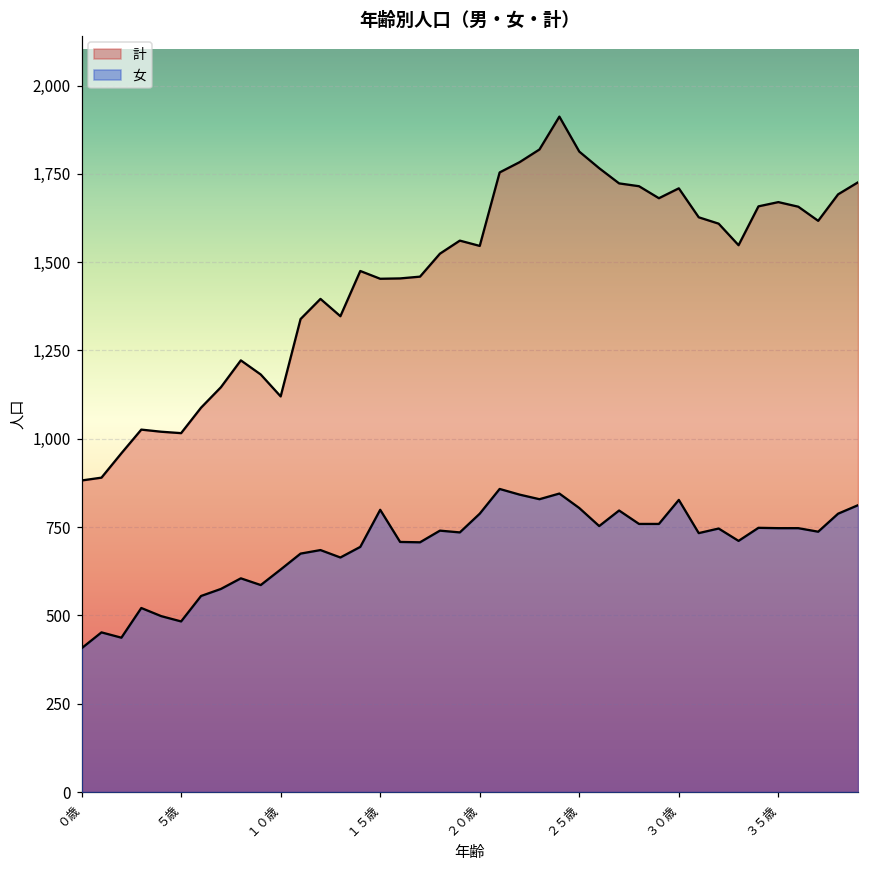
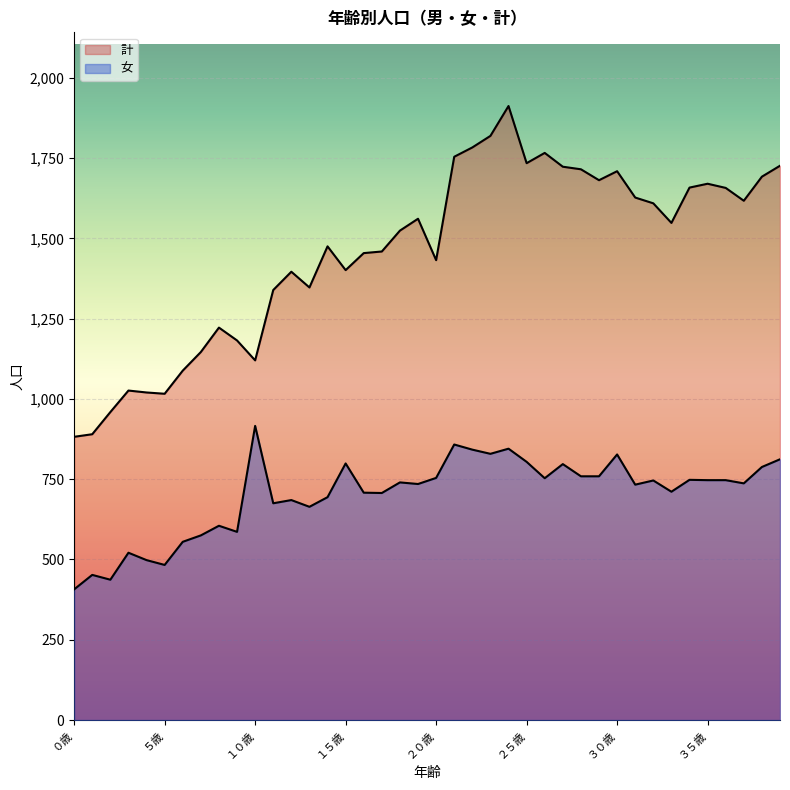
女, １０歳: 630 -> 920
計, １５歳: 1,450 -> 1,400
計, ２０歳: 1,550 -> 1,430
女, ２０歳: 790 -> 750
計, ２５歳: 1,810 -> 1,730
